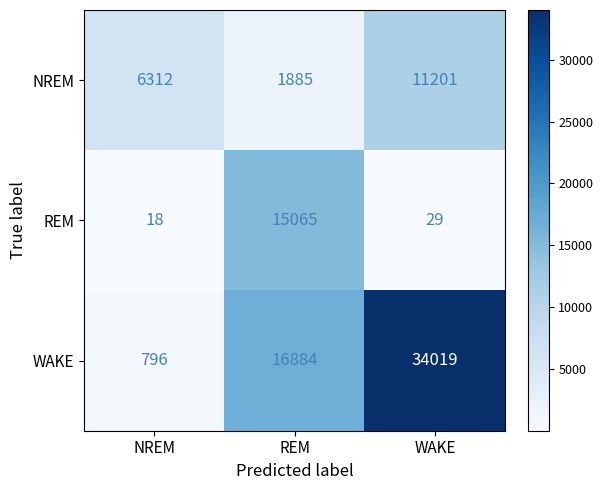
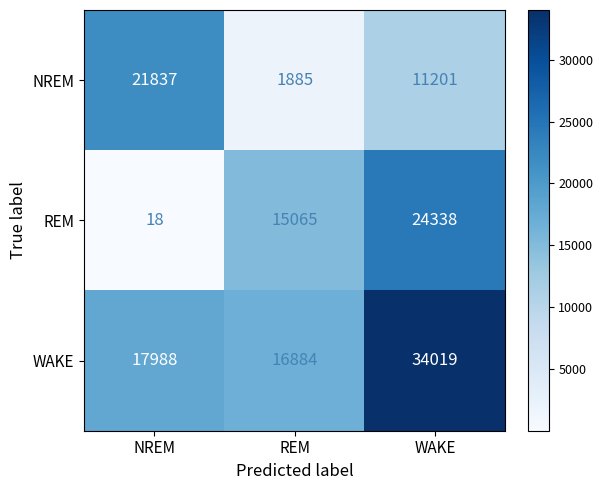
NREM, NREM: 6312 -> 21837
REM, WAKE: 29 -> 24338
WAKE, NREM: 796 -> 17988
